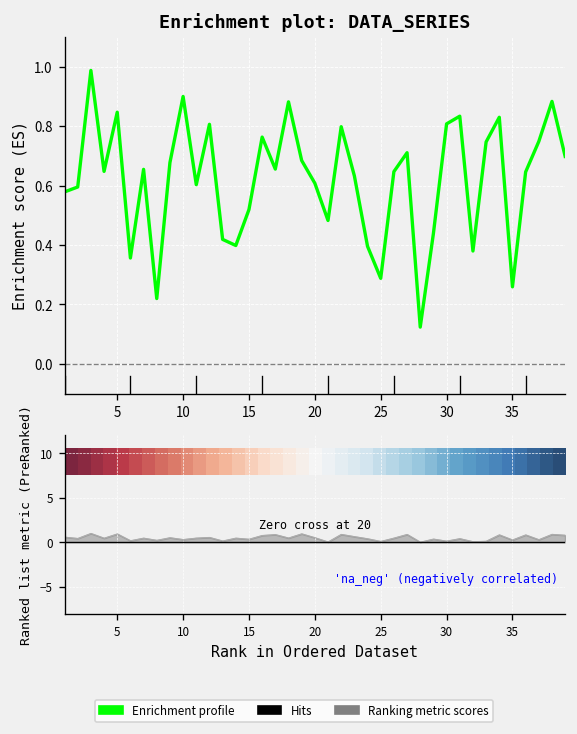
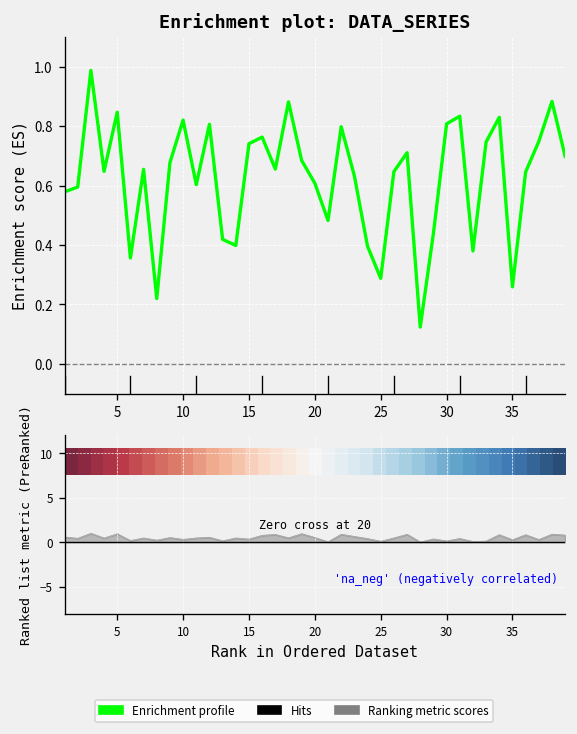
Enrichment plot: DATA_SERIES, 10: 0.90 -> 0.82
Enrichment plot: DATA_SERIES, 15: 0.52 -> 0.74
